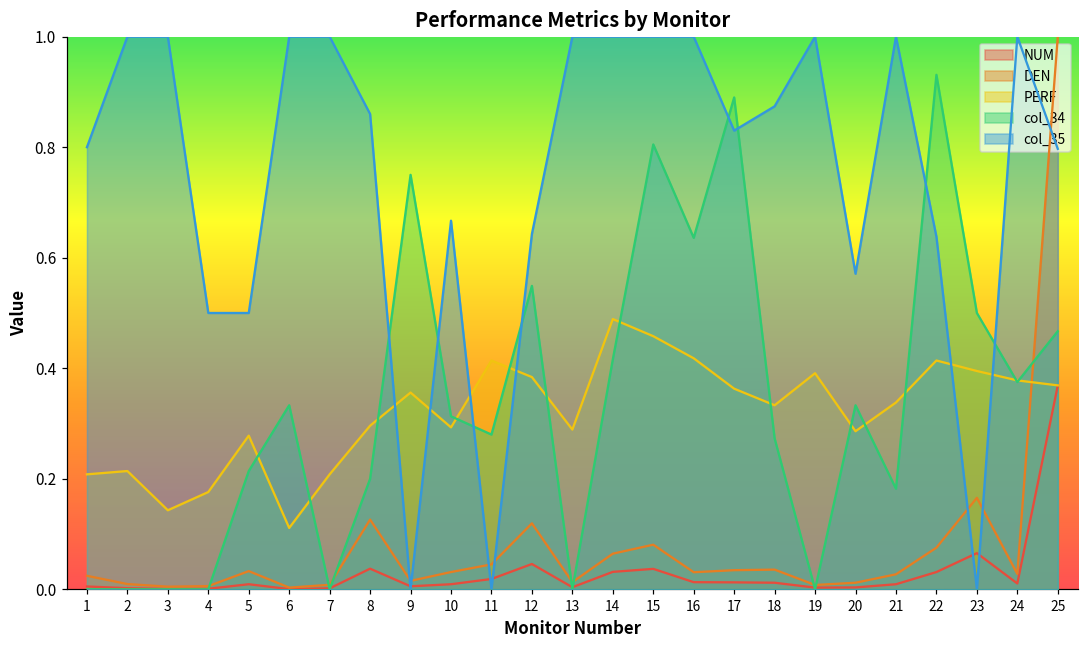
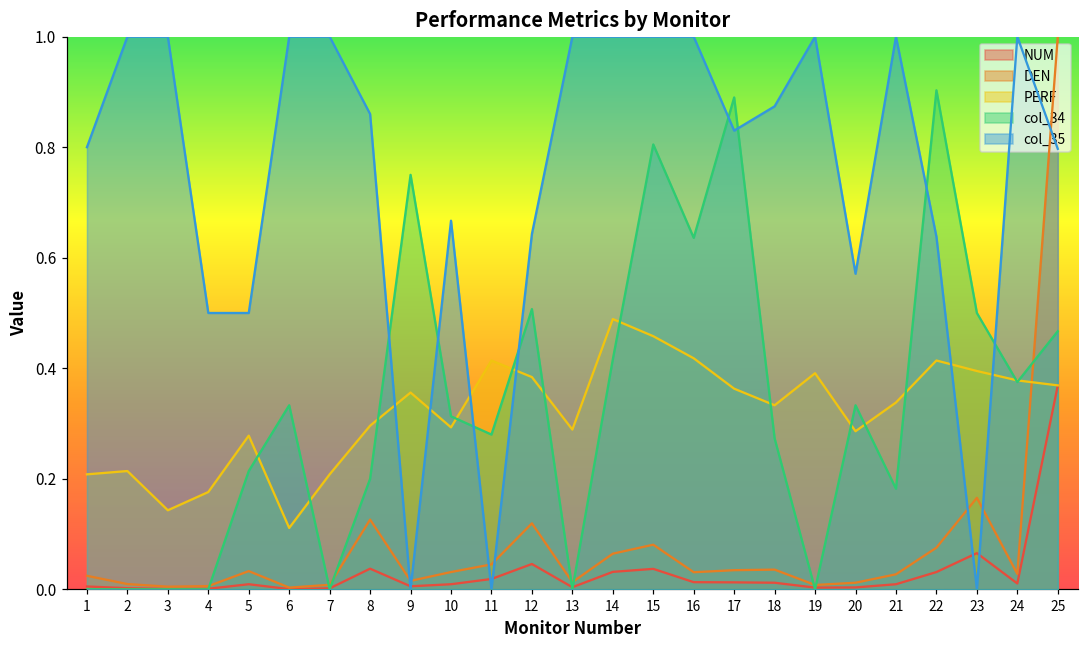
col_34, 12: 0.55 -> 0.51
col_34, 22: 0.93 -> 0.90
